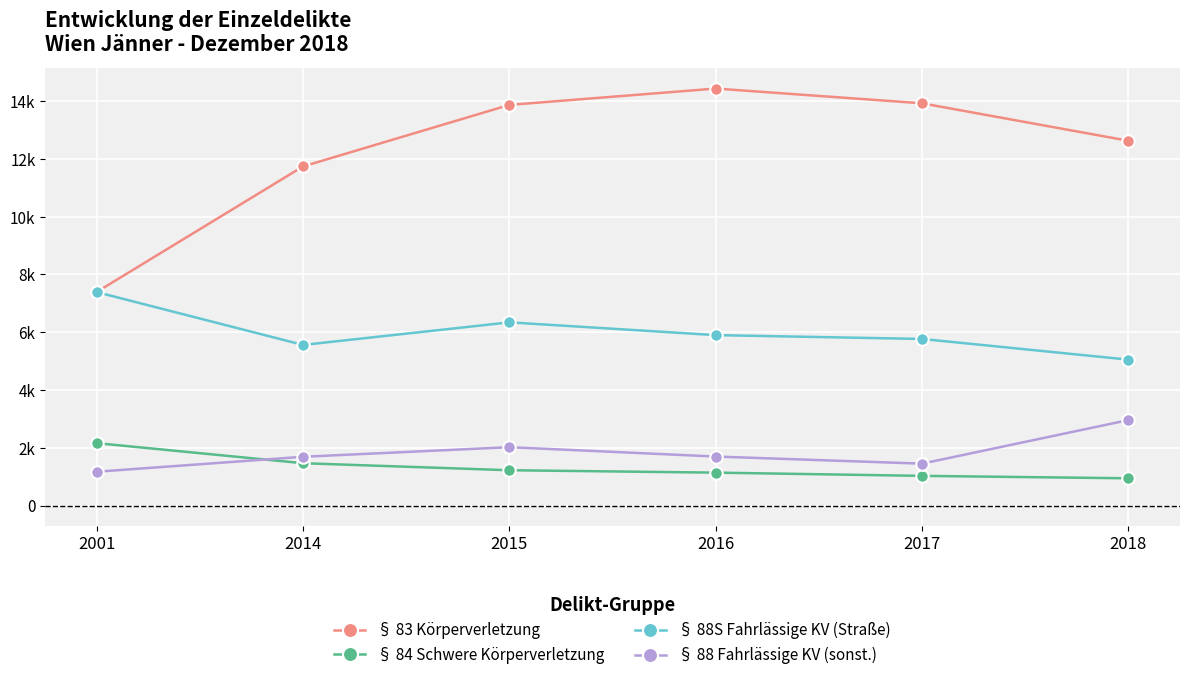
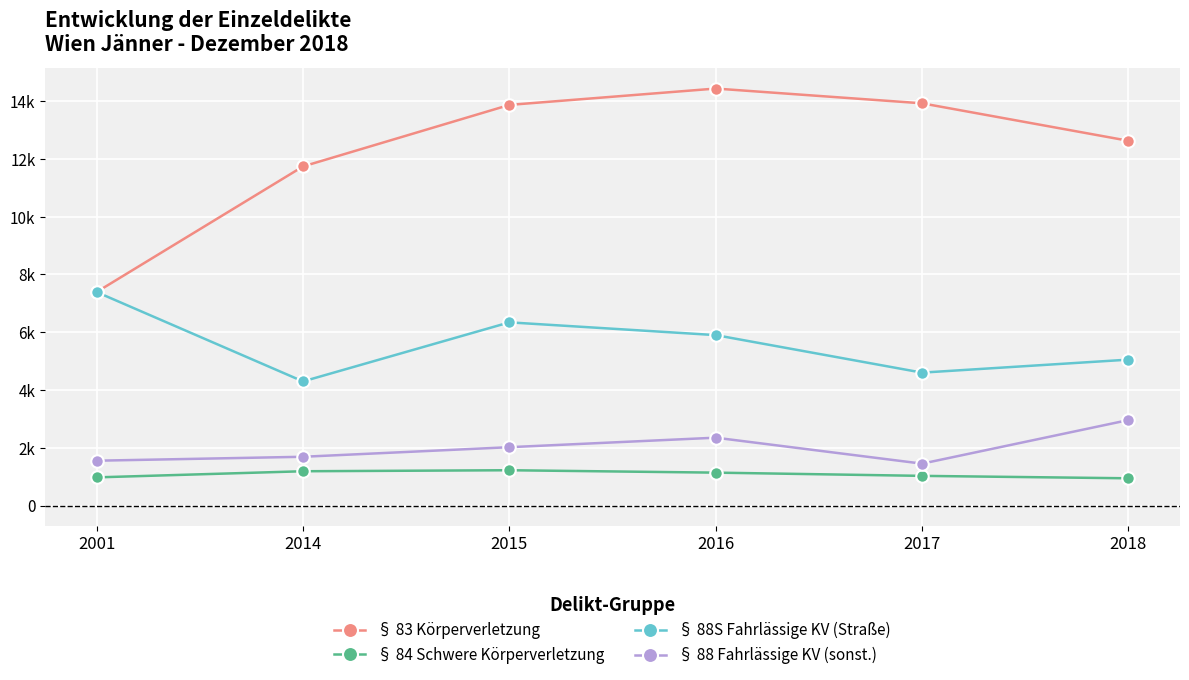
§ 84 Schwere Körperverletzung, 2001: 2200 -> 1000
§ 88 Fahrlässige KV (sonst.), 2001: 1200 -> 1600
§ 84 Schwere Körperverletzung, 2014: 1500 -> 1200
§ 88S Fahrlässige KV (Straße), 2014: 5600 -> 4300
§ 88 Fahrlässige KV (sonst.), 2016: 1700 -> 2300
§ 88S Fahrlässige KV (Straße), 2017: 5800 -> 4600
